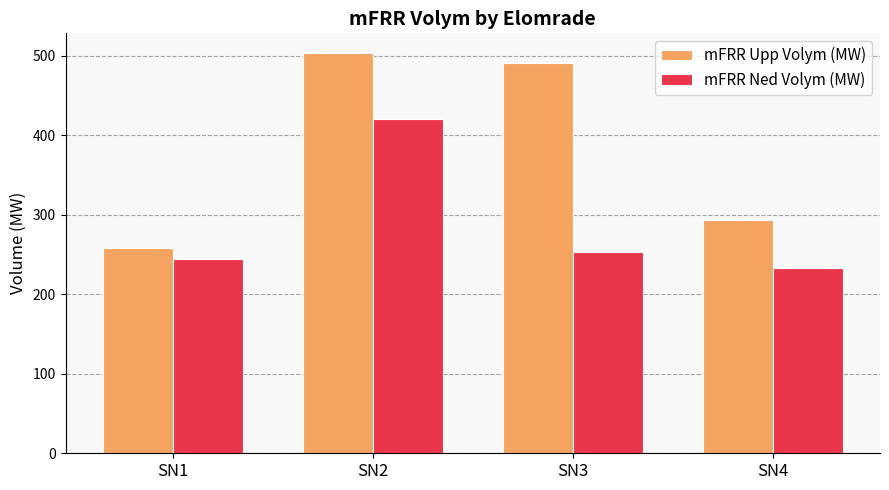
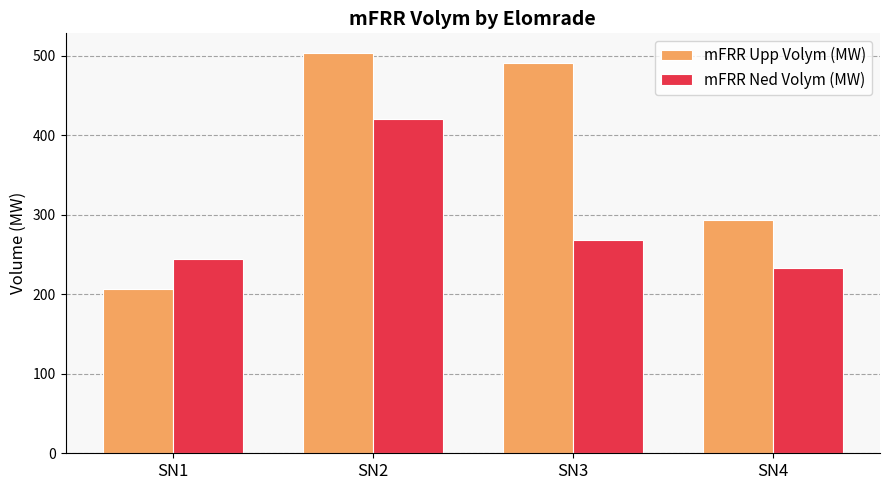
mFRR Upp Volym (MW), SN1: 260 -> 210
mFRR Ned Volym (MW), SN3: 250 -> 270
